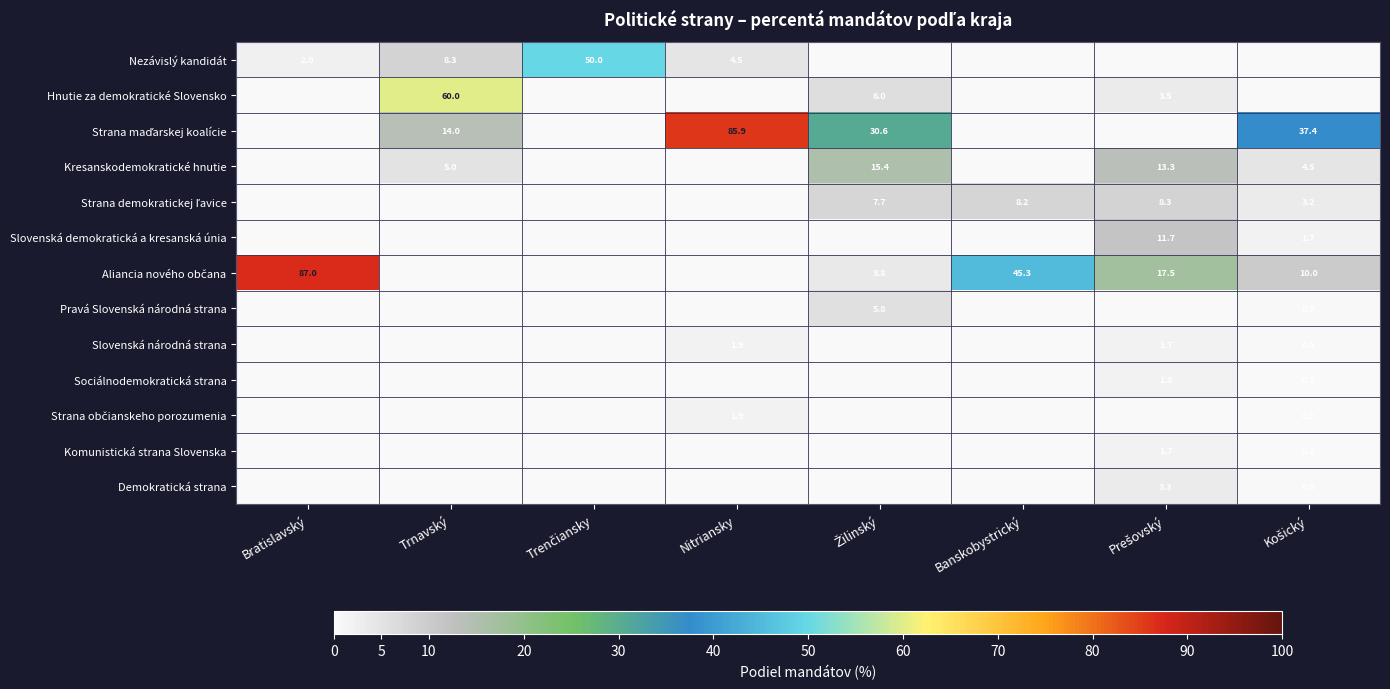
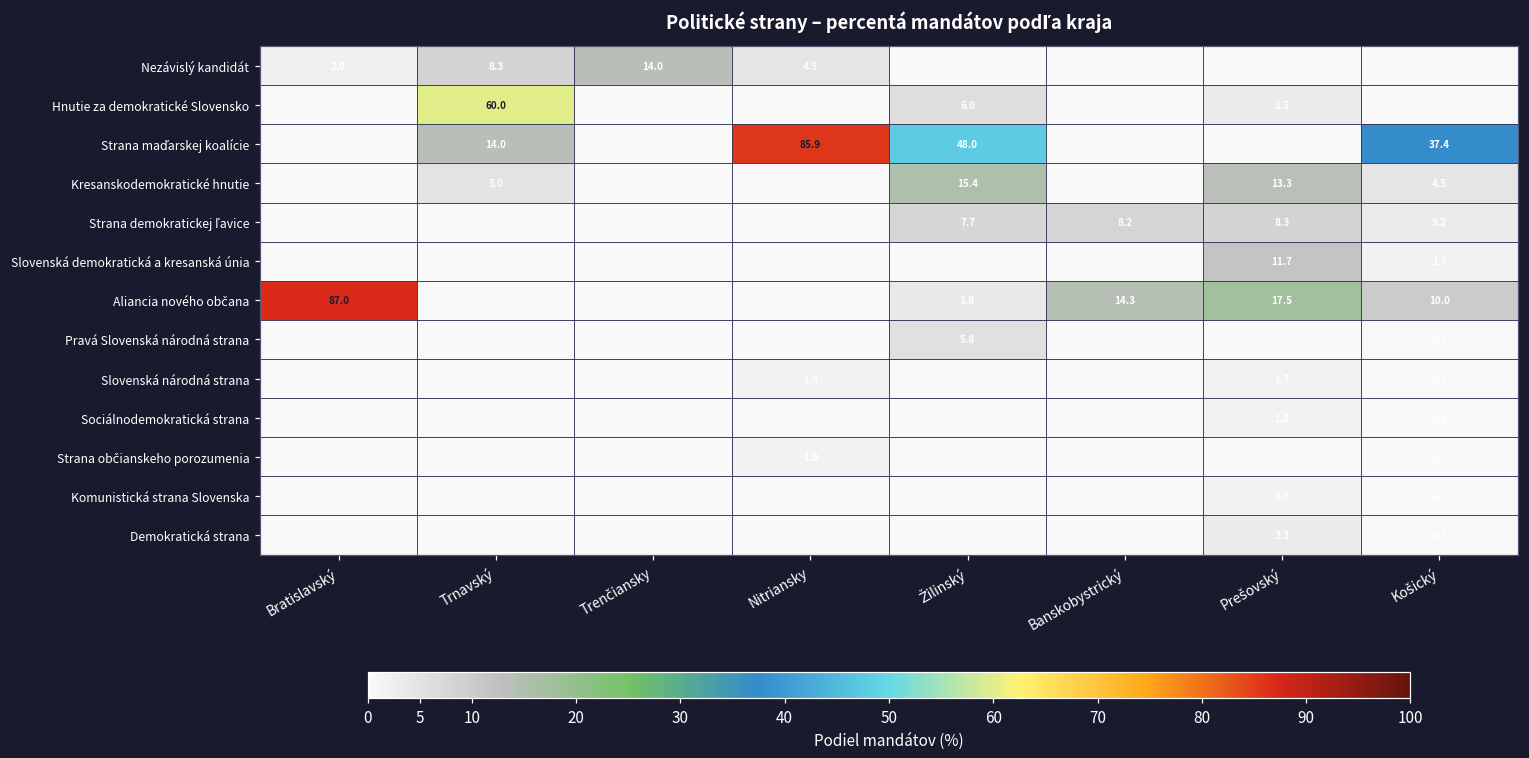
Nezávislý kandidát, Trenčiansky: 50.0 -> 14.0
Strana maďarskej koalície, Žilinský: 30.6 -> 48.0
Aliancia nového občana, Banskobystrický: 45.3 -> 14.3
